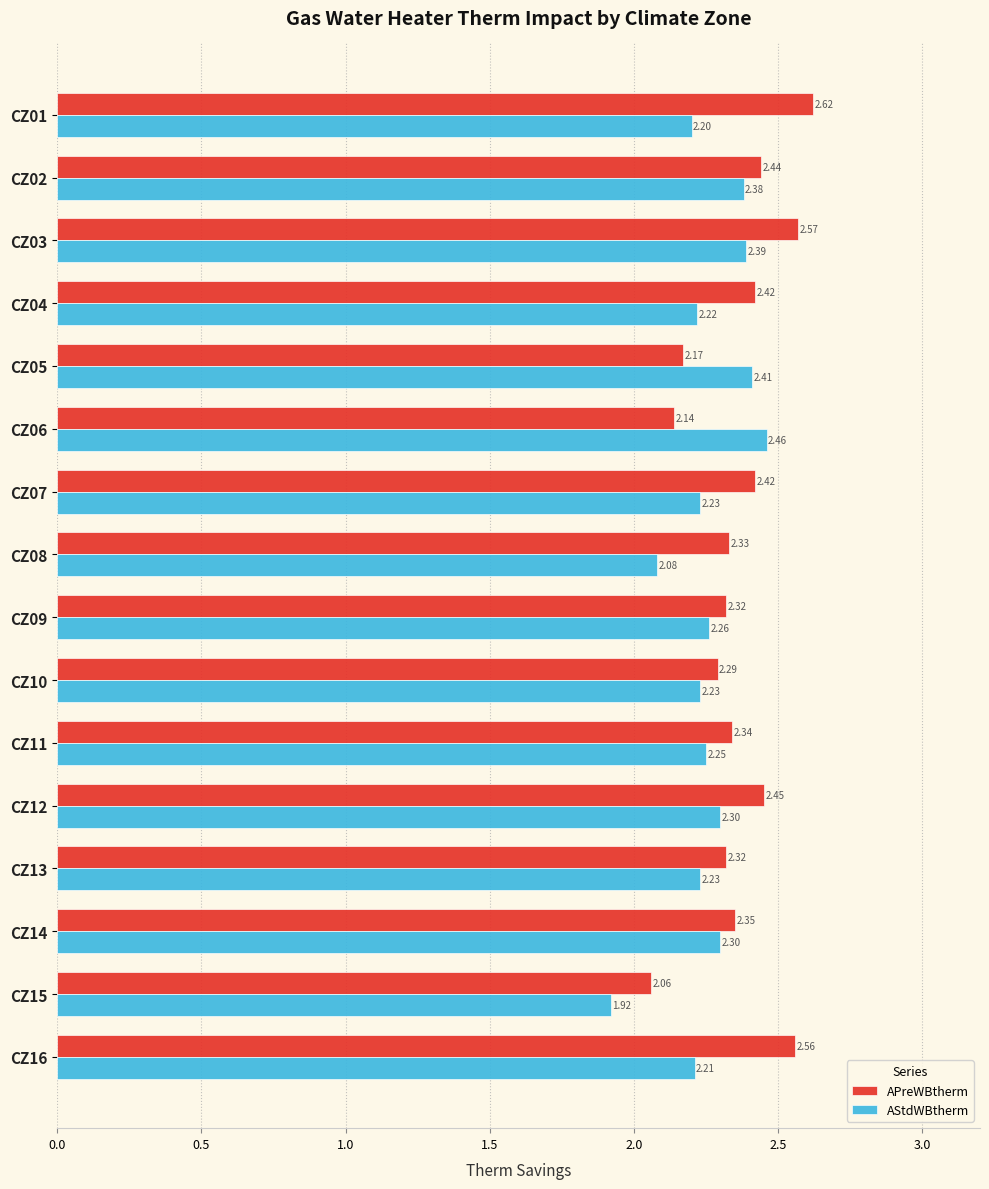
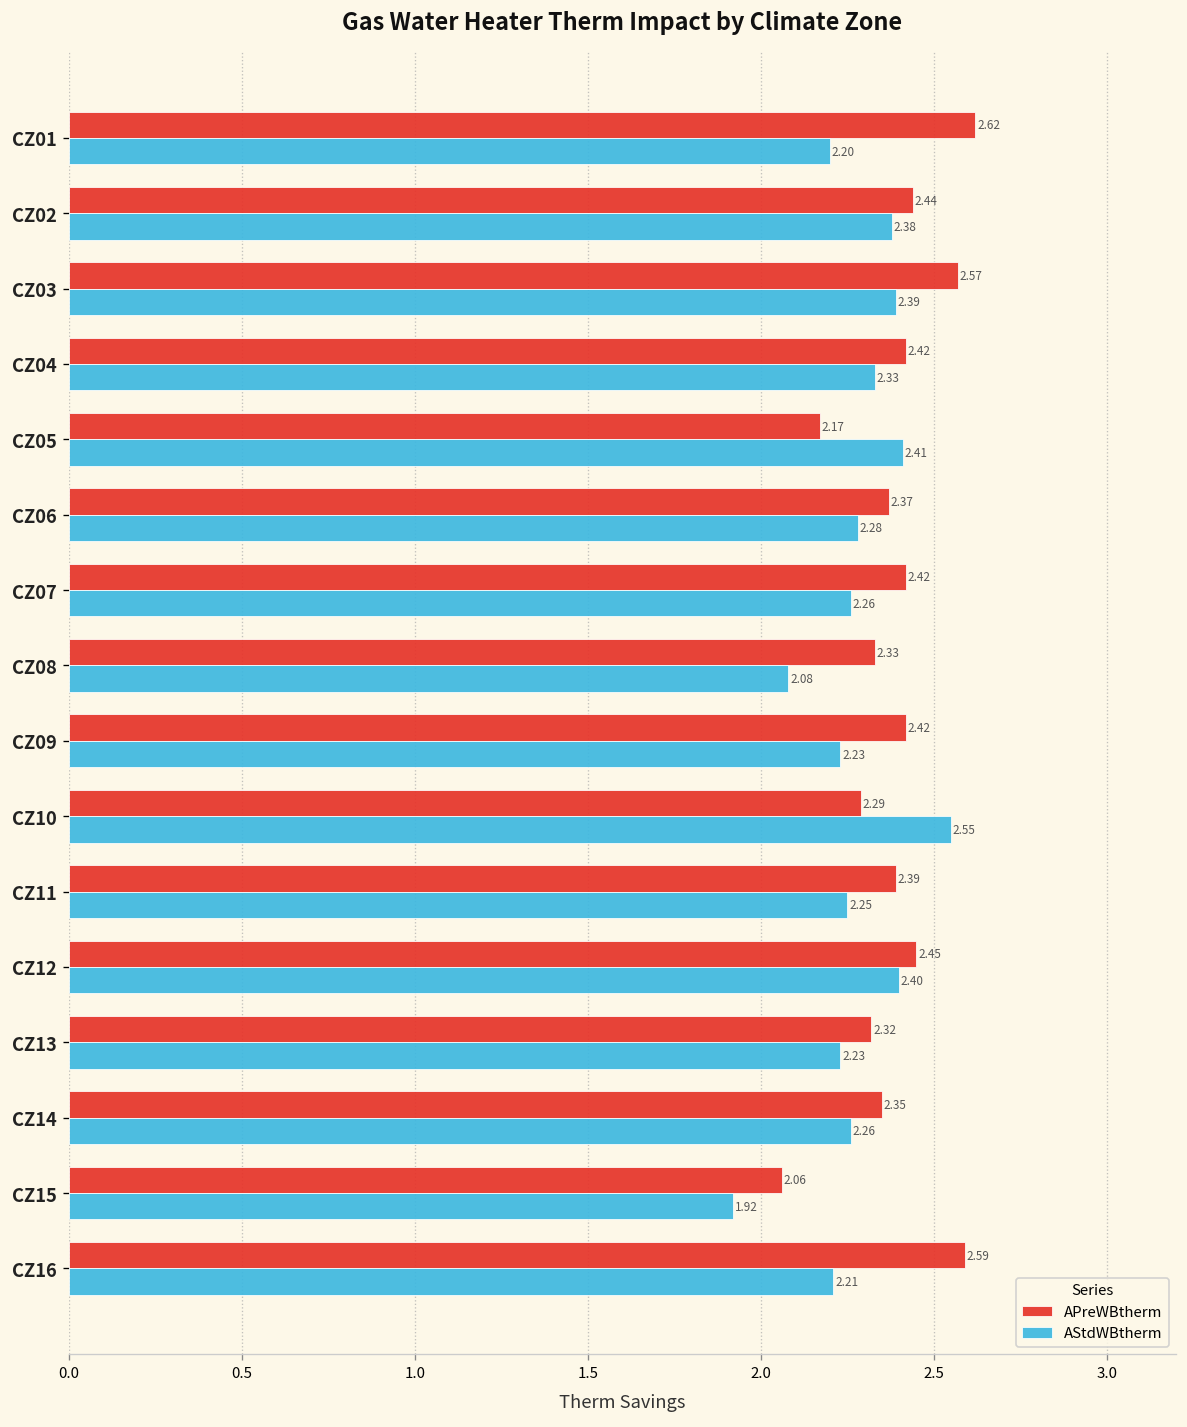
AStdWBtherm, CZ04: 2.22 -> 2.33
APreWBtherm, CZ06: 2.14 -> 2.37
AStdWBtherm, CZ06: 2.46 -> 2.28
AStdWBtherm, CZ07: 2.23 -> 2.26
APreWBtherm, CZ09: 2.32 -> 2.42
AStdWBtherm, CZ09: 2.26 -> 2.23
AStdWBtherm, CZ10: 2.23 -> 2.55
APreWBtherm, CZ11: 2.34 -> 2.39
AStdWBtherm, CZ12: 2.30 -> 2.40
AStdWBtherm, CZ14: 2.30 -> 2.26
APreWBtherm, CZ16: 2.56 -> 2.59
